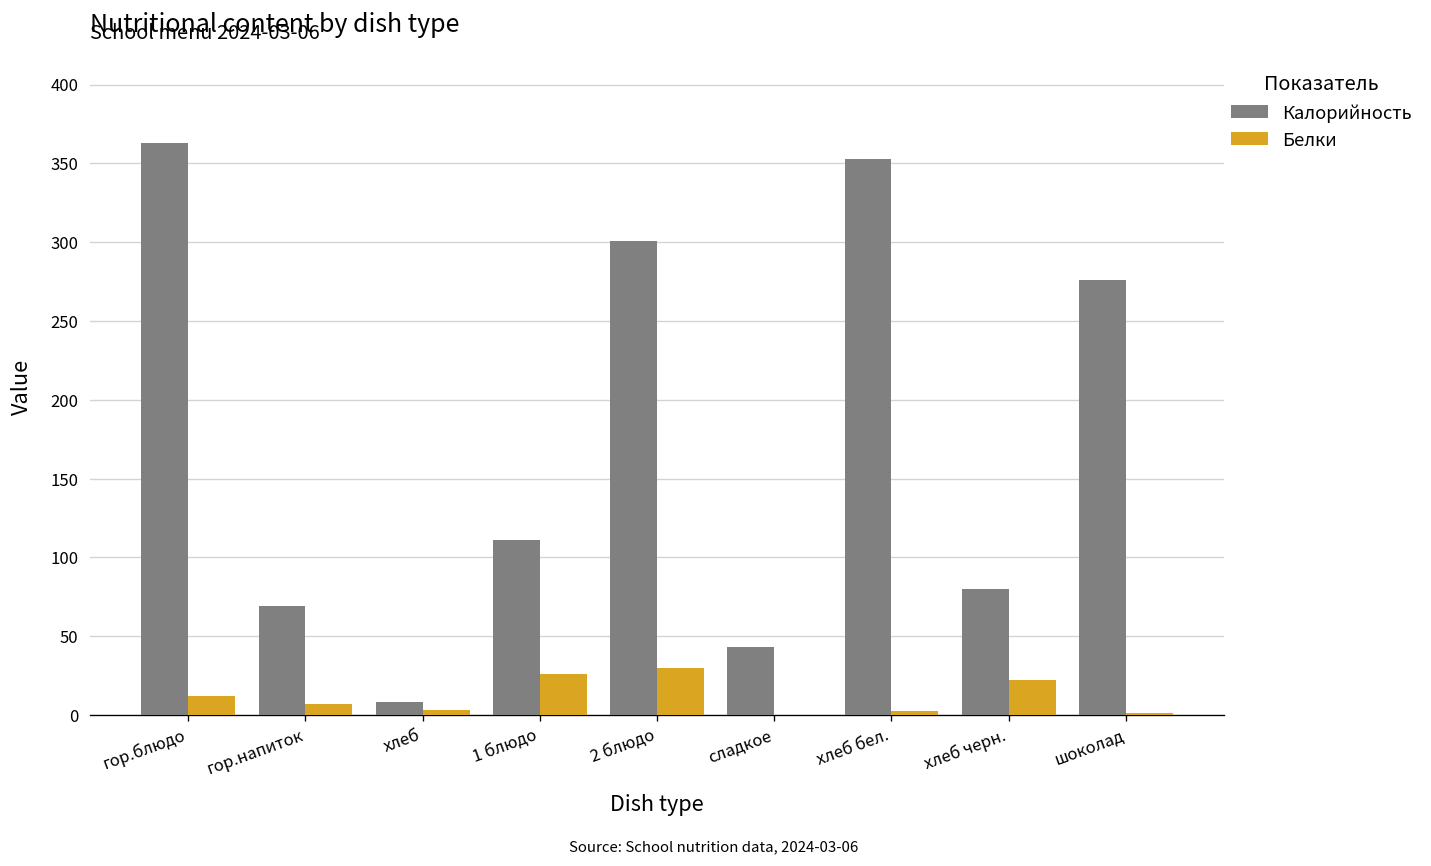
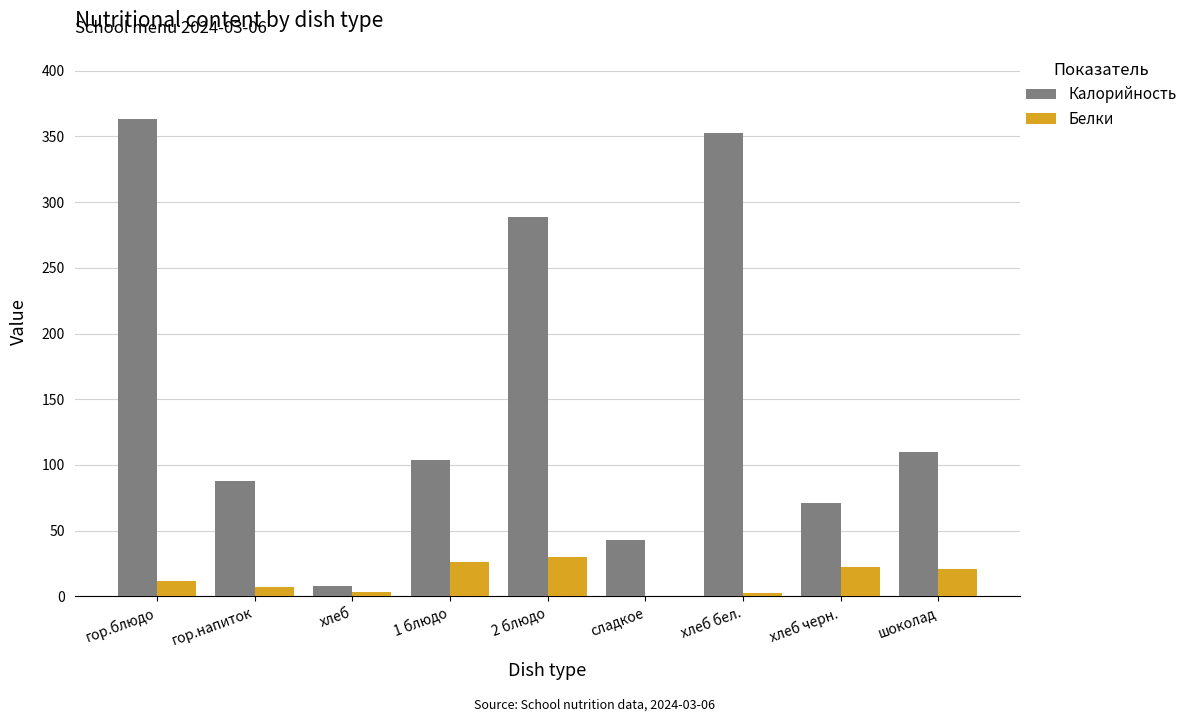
Калорийность, гор.напиток: 69 -> 88
Калорийность, 1 блюдо: 111 -> 104
Калорийность, 2 блюдо: 301 -> 289
Калорийность, хлеб черн.: 80 -> 71
Калорийность, шоколад: 276 -> 110
Белки, шоколад: 1 -> 21
